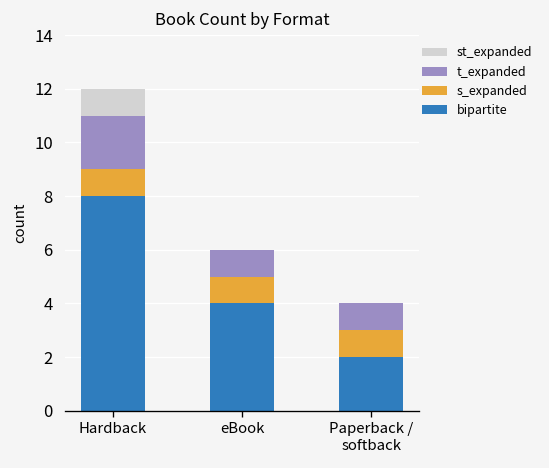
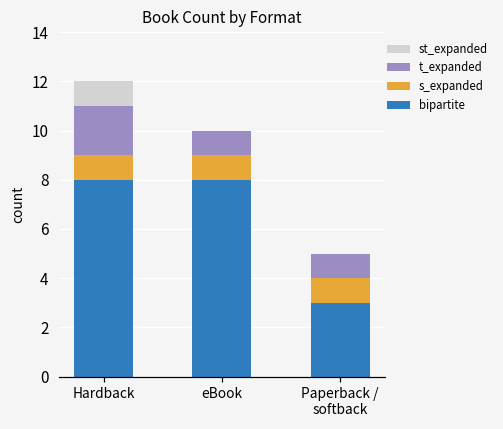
bipartite, eBook: 4 -> 8
bipartite, Paperback / softback: 2 -> 3
